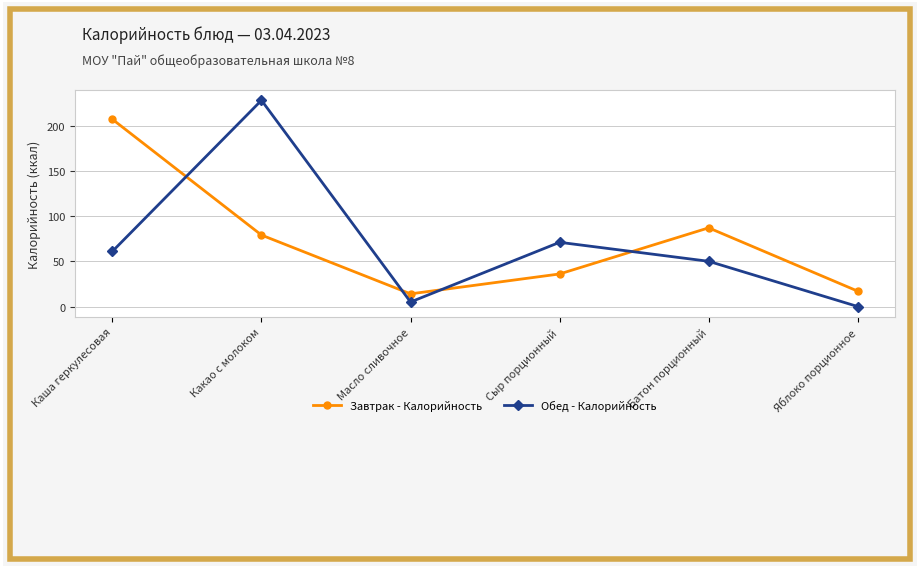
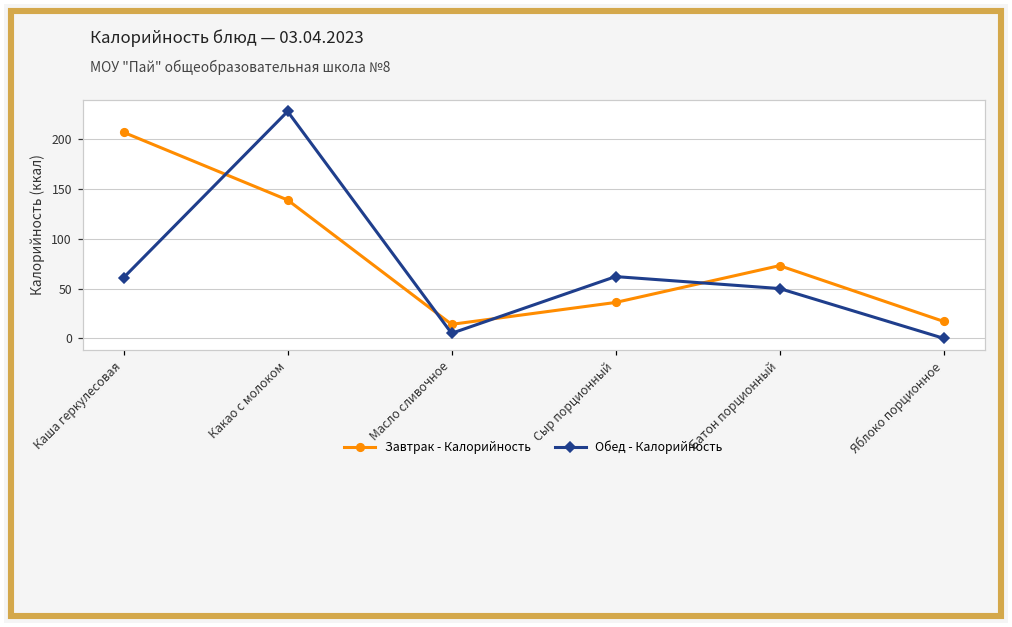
Завтрак - Калорийность, Какао с молоком: 80 -> 140
Обед - Калорийность, Сыр порционный: 70 -> 60
Завтрак - Калорийность, Батон порционный: 90 -> 70
